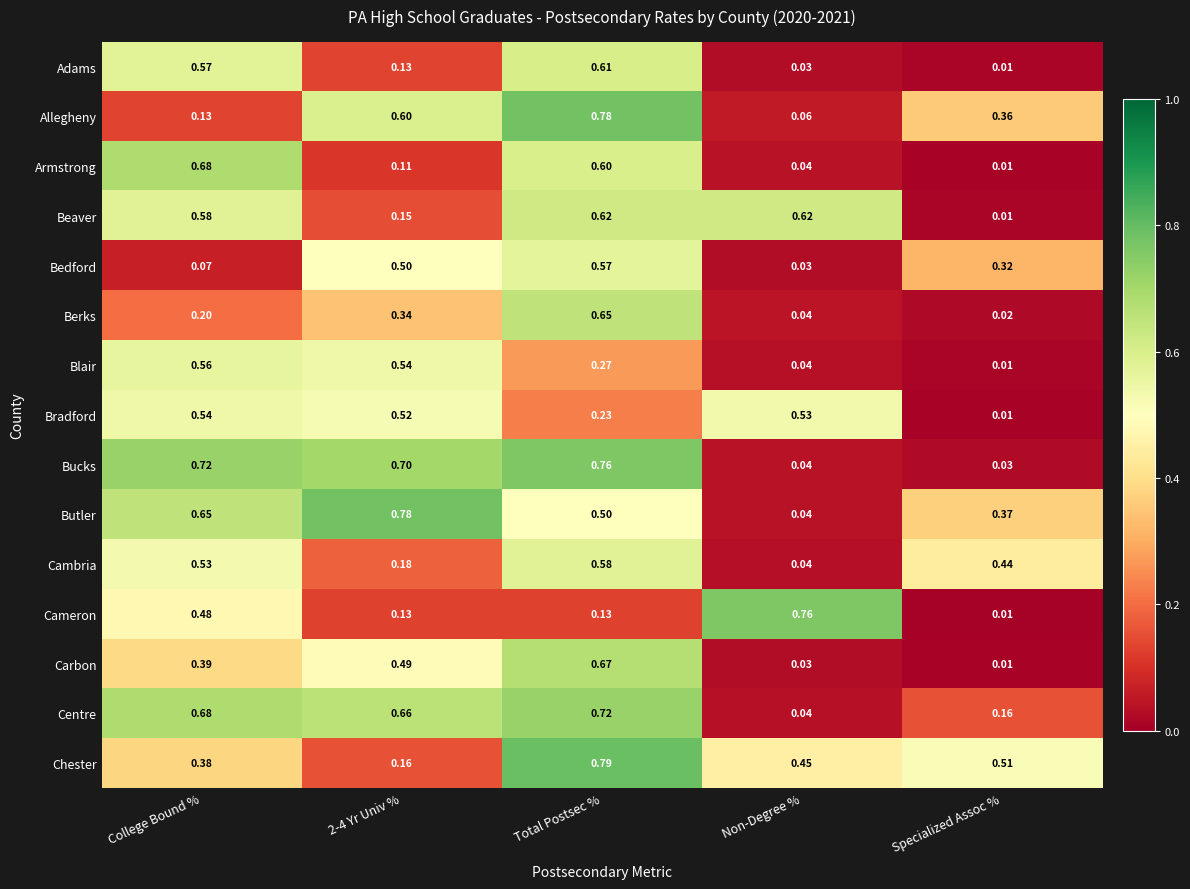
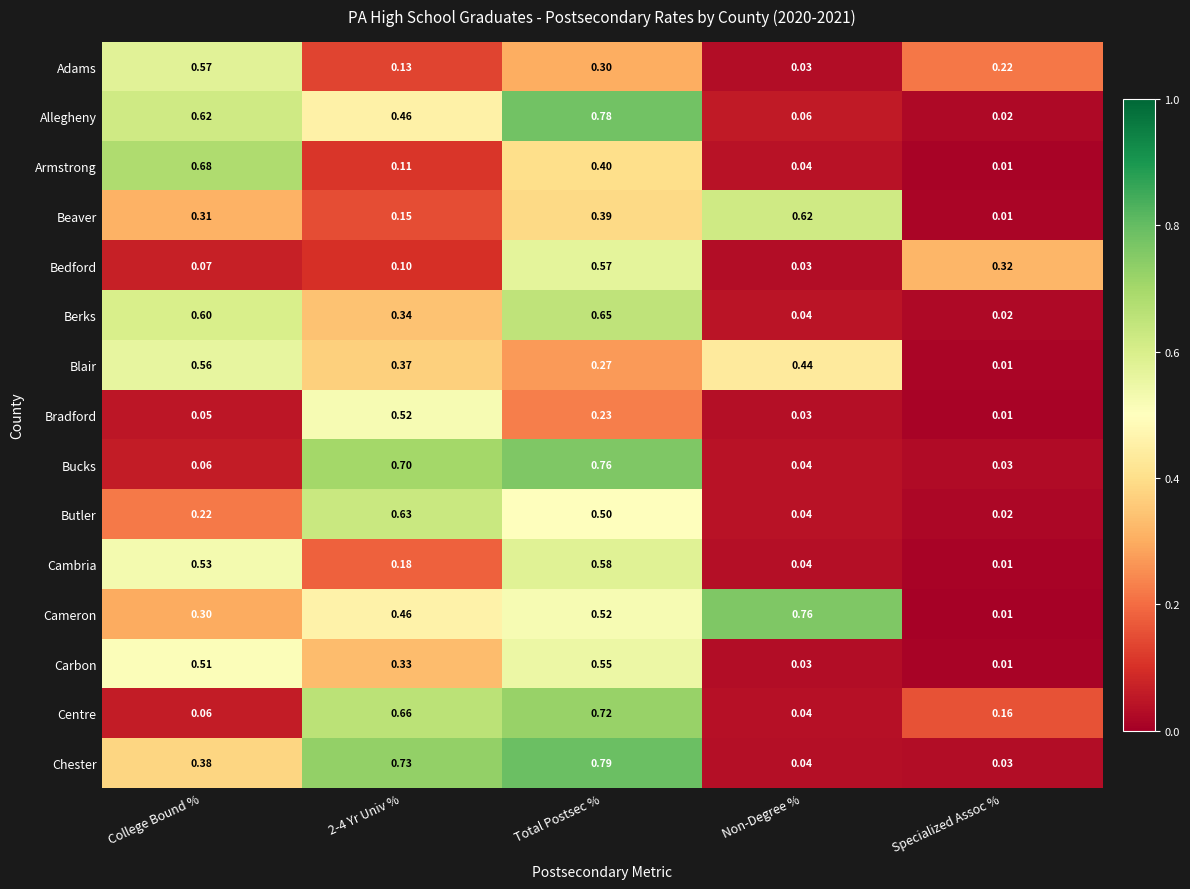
Adams, Total Postsec %: 0.61 -> 0.30
Adams, Specialized Assoc %: 0.01 -> 0.22
Allegheny, College Bound %: 0.13 -> 0.62
Allegheny, 2-4 Yr Univ %: 0.60 -> 0.46
Allegheny, Specialized Assoc %: 0.36 -> 0.02
Armstrong, Total Postsec %: 0.60 -> 0.40
Beaver, College Bound %: 0.58 -> 0.31
Beaver, Total Postsec %: 0.62 -> 0.39
Bedford, 2-4 Yr Univ %: 0.50 -> 0.10
Berks, College Bound %: 0.20 -> 0.60
Blair, 2-4 Yr Univ %: 0.54 -> 0.37
Blair, Non-Degree %: 0.04 -> 0.44
Bradford, College Bound %: 0.54 -> 0.05
Bradford, Non-Degree %: 0.53 -> 0.03
Bucks, College Bound %: 0.72 -> 0.06
Butler, College Bound %: 0.65 -> 0.22
Butler, 2-4 Yr Univ %: 0.78 -> 0.63
Butler, Specialized Assoc %: 0.37 -> 0.02
Cambria, Specialized Assoc %: 0.44 -> 0.01
Cameron, College Bound %: 0.48 -> 0.30
Cameron, 2-4 Yr Univ %: 0.13 -> 0.46
Cameron, Total Postsec %: 0.13 -> 0.52
Carbon, College Bound %: 0.39 -> 0.51
Carbon, 2-4 Yr Univ %: 0.49 -> 0.33
Carbon, Total Postsec %: 0.67 -> 0.55
Centre, College Bound %: 0.68 -> 0.06
Chester, 2-4 Yr Univ %: 0.16 -> 0.73
Chester, Non-Degree %: 0.45 -> 0.04
Chester, Specialized Assoc %: 0.51 -> 0.03
